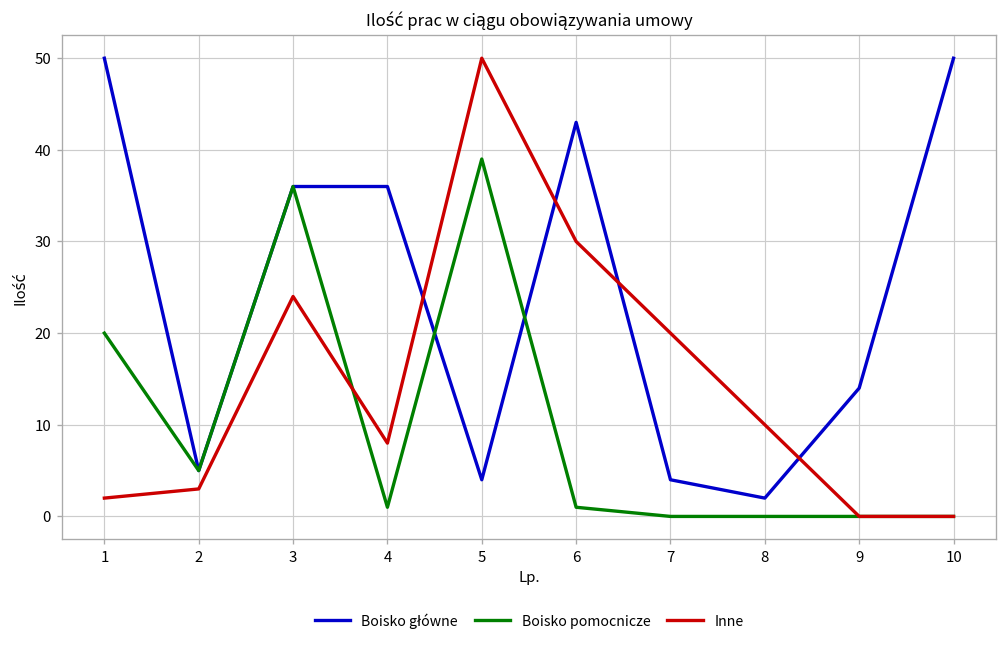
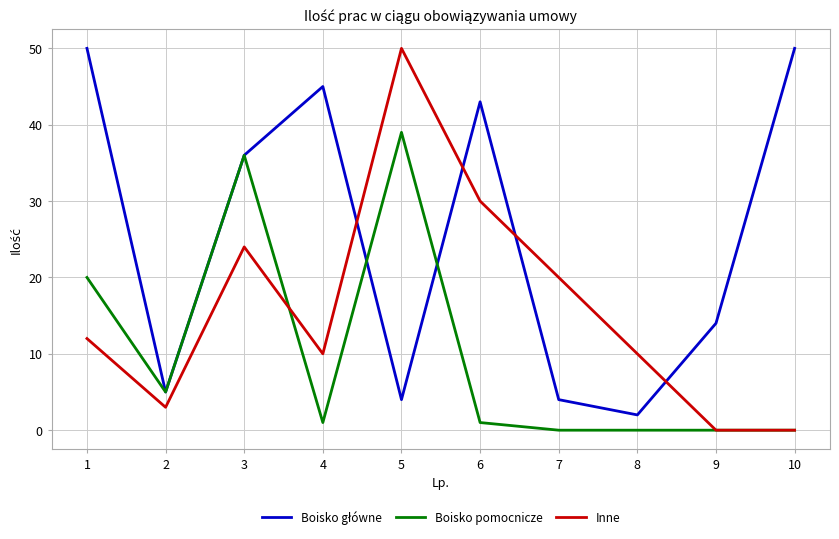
Inne, 1: 2 -> 12
Boisko główne, 4: 36 -> 45
Inne, 4: 8 -> 10
